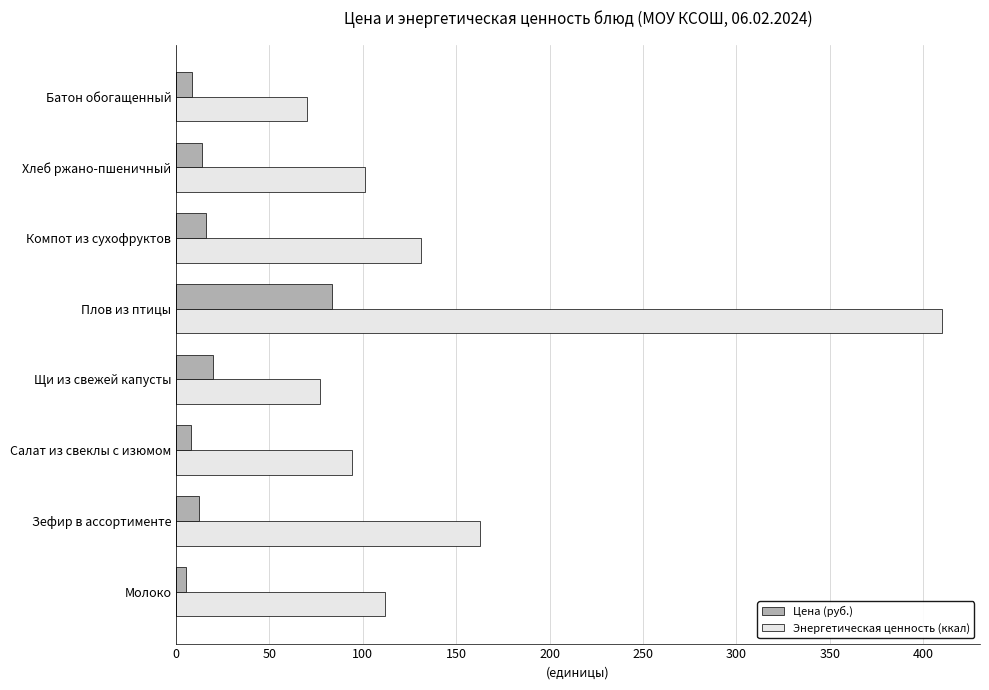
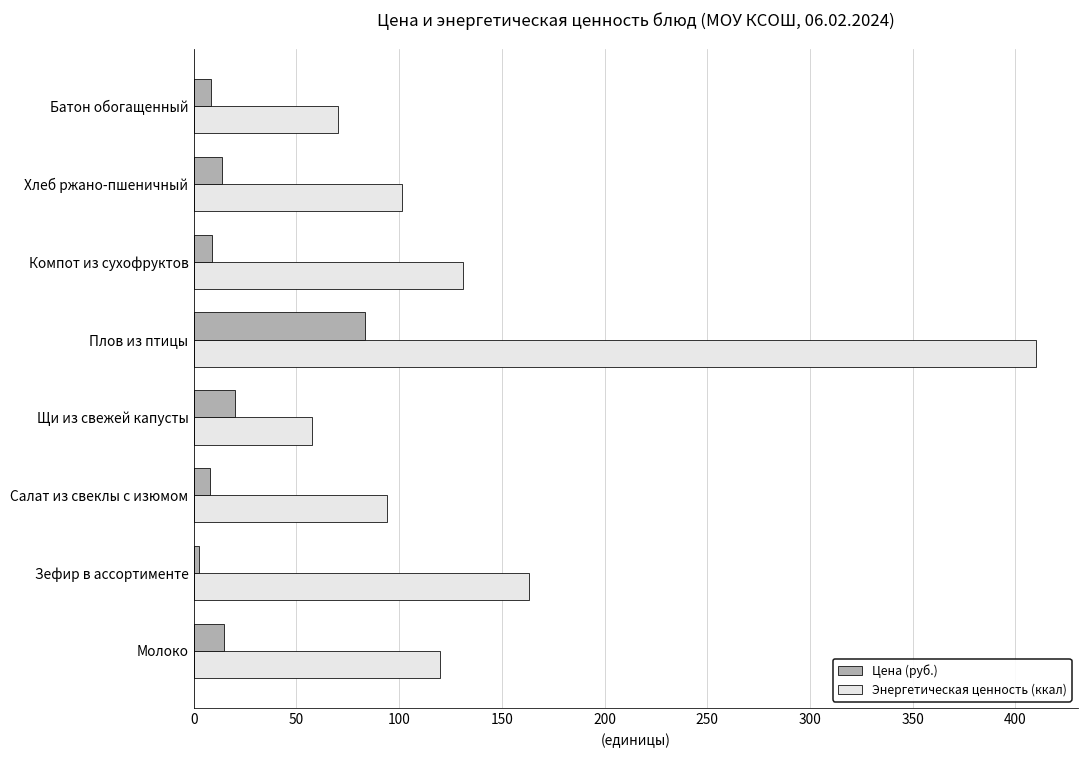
Цена (руб.), Компот из сухофруктов: 16 -> 9
Энергетическая ценность (ккал), Щи из свежей капусты: 77 -> 58
Цена (руб.), Зефир в ассортименте: 12 -> 2
Цена (руб.), Молоко: 5 -> 15
Энергетическая ценность (ккал), Молоко: 112 -> 120
